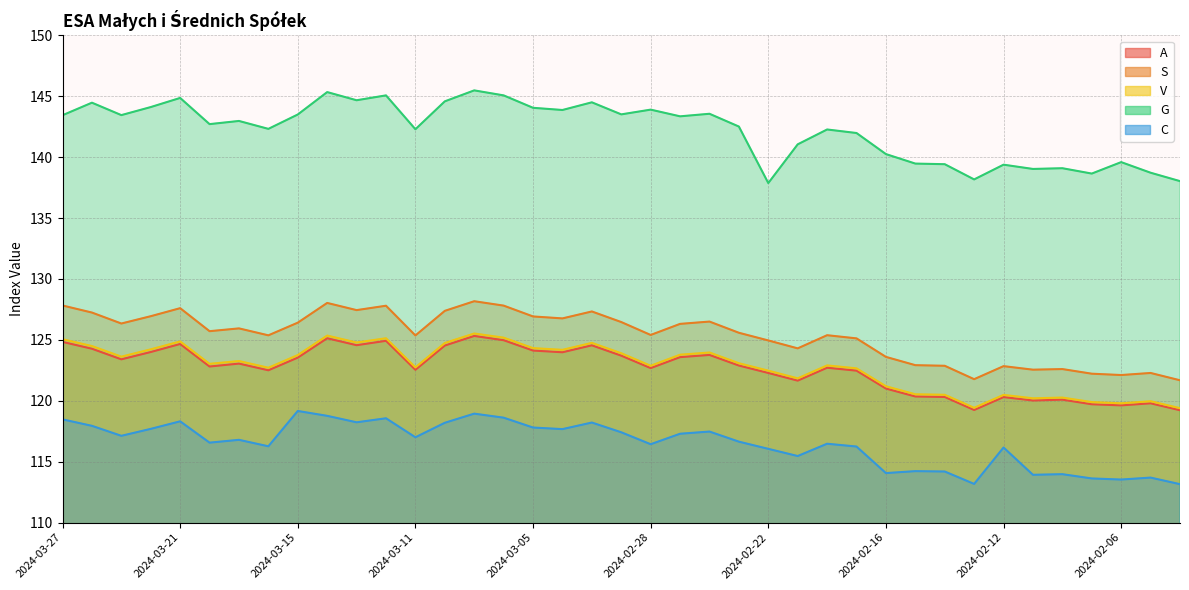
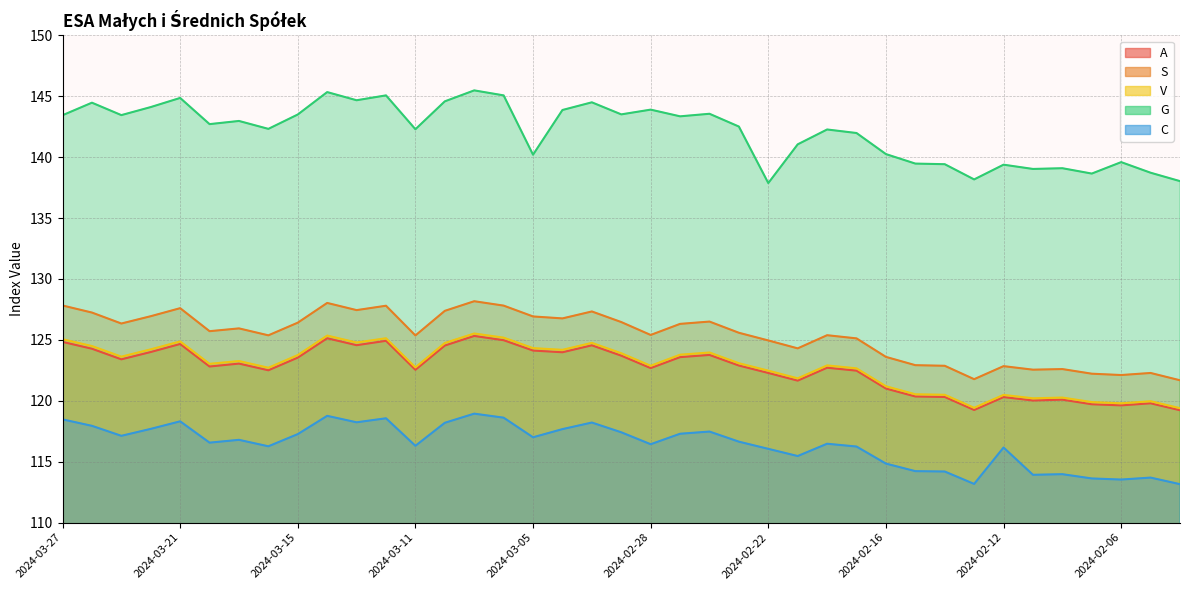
C, 2024-03-15: 119.2 -> 117.3
C, 2024-03-11: 117.0 -> 116.3
G, 2024-03-05: 144.1 -> 140.2
C, 2024-03-05: 117.8 -> 117.0
C, 2024-02-16: 114.1 -> 114.8
